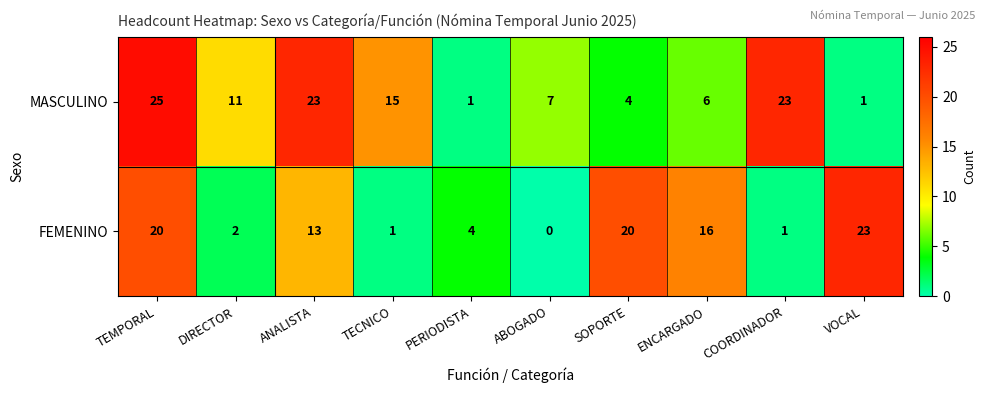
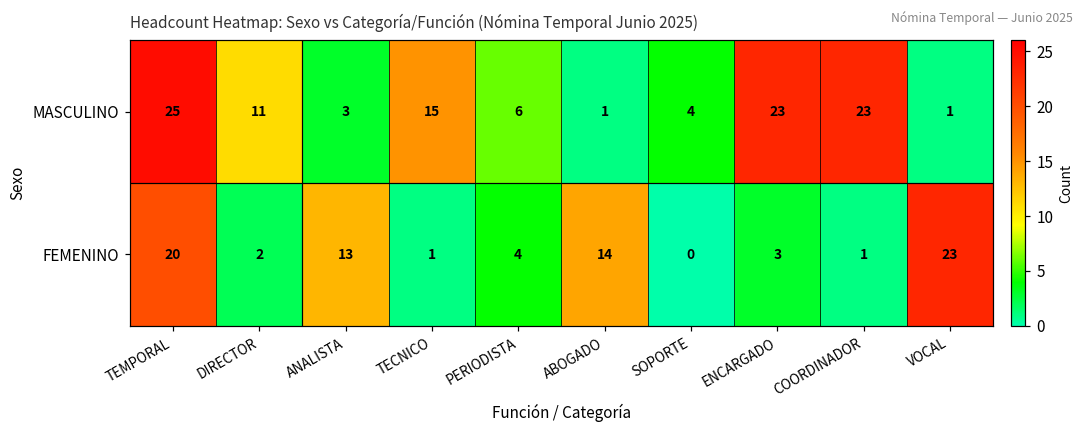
MASCULINO, ANALISTA: 23 -> 3
MASCULINO, PERIODISTA: 1 -> 6
MASCULINO, ABOGADO: 7 -> 1
MASCULINO, ENCARGADO: 6 -> 23
FEMENINO, ABOGADO: 0 -> 14
FEMENINO, SOPORTE: 20 -> 0
FEMENINO, ENCARGADO: 16 -> 3
